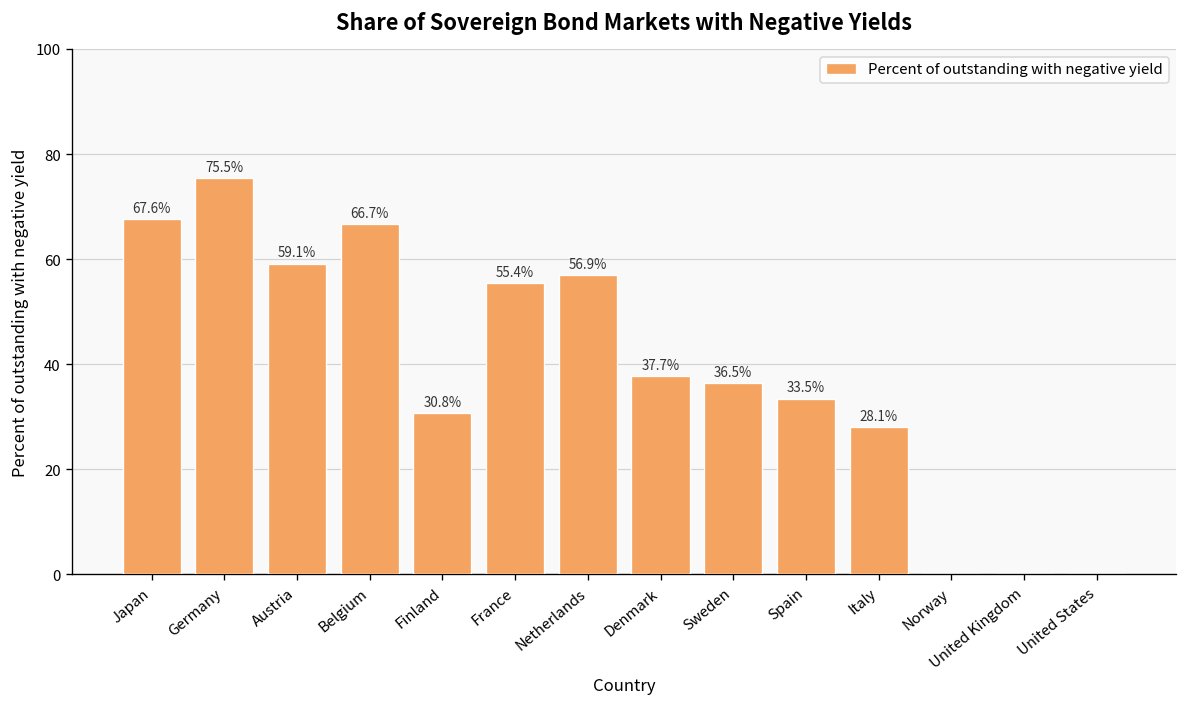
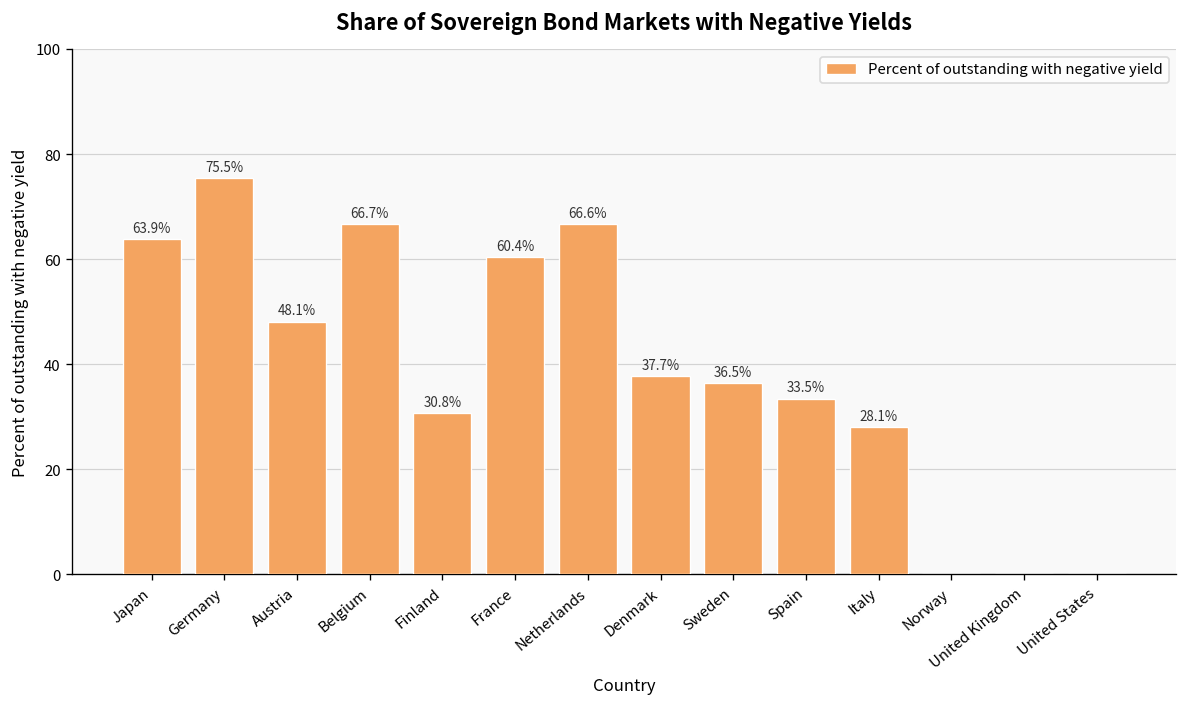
Japan: 67.6% -> 63.9%
Austria: 59.1% -> 48.1%
France: 55.4% -> 60.4%
Netherlands: 56.9% -> 66.6%
